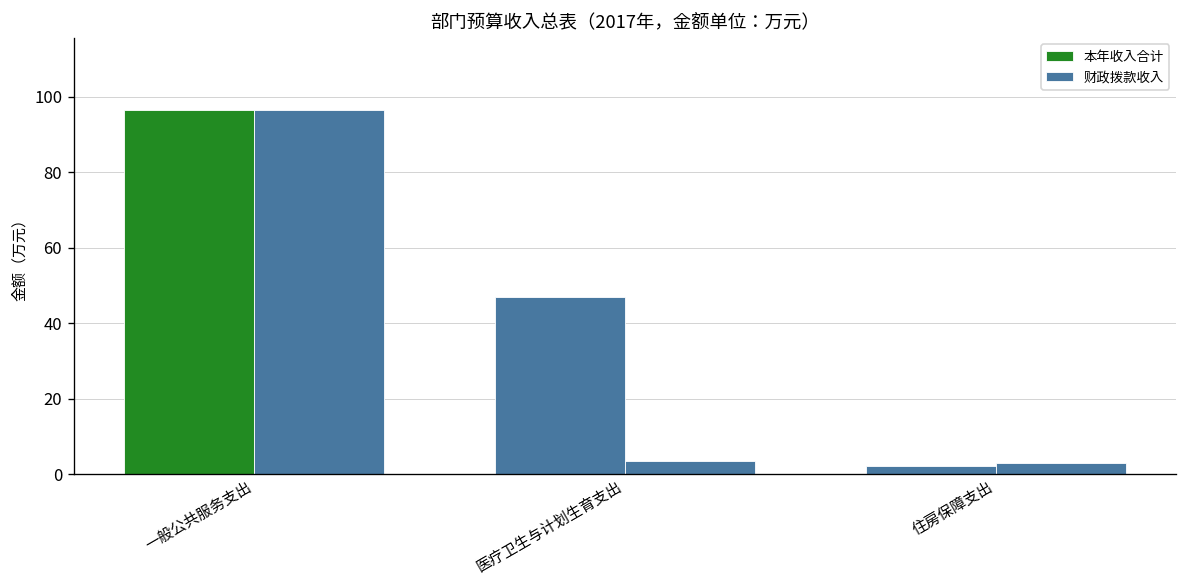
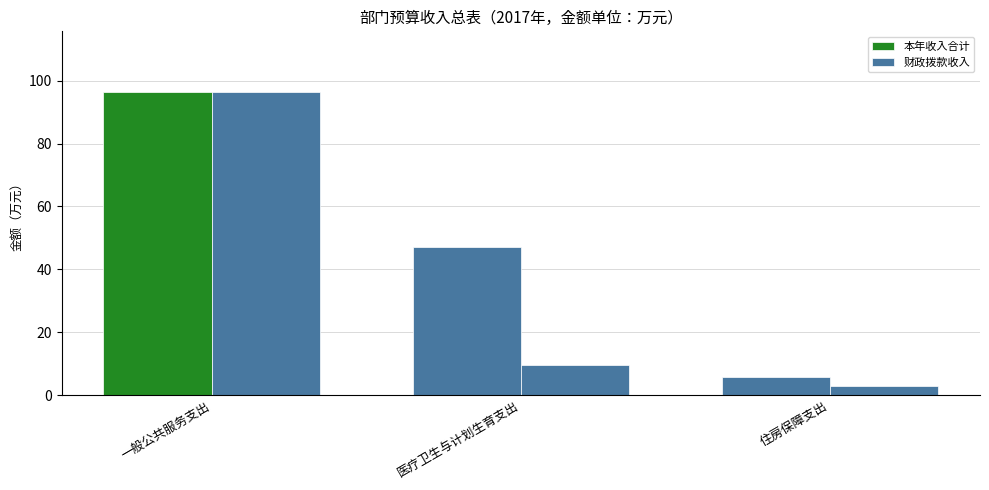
财政拨款收入, 医疗卫生与计划生育支出: 3 -> 10
本年收入合计, 住房保障支出: 2 -> 6
